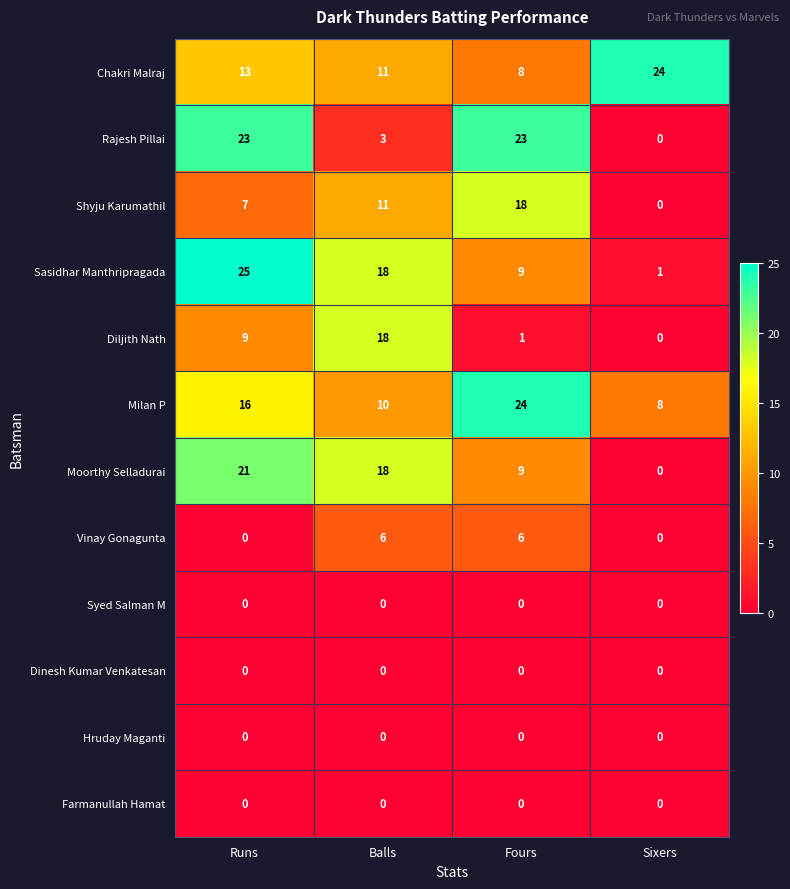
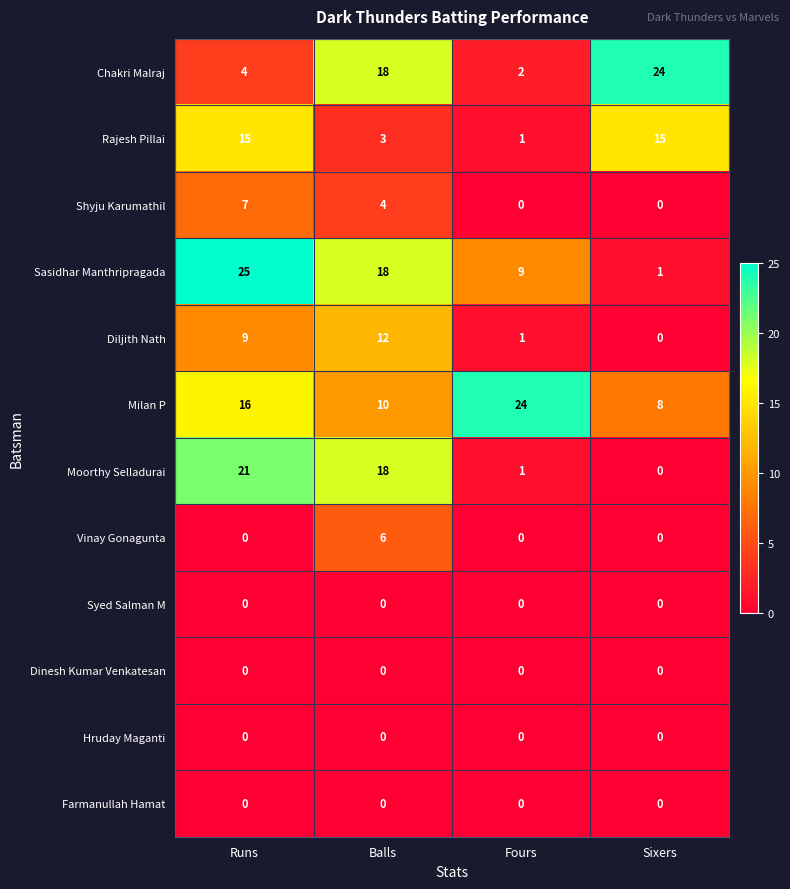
Chakri Malraj, Runs: 13 -> 4
Chakri Malraj, Balls: 11 -> 18
Chakri Malraj, Fours: 8 -> 2
Rajesh Pillai, Runs: 23 -> 15
Rajesh Pillai, Fours: 23 -> 1
Rajesh Pillai, Sixers: 0 -> 15
Shyju Karumathil, Balls: 11 -> 4
Shyju Karumathil, Fours: 18 -> 0
Diljith Nath, Balls: 18 -> 12
Moorthy Selladurai, Fours: 9 -> 1
Vinay Gonagunta, Fours: 6 -> 0
